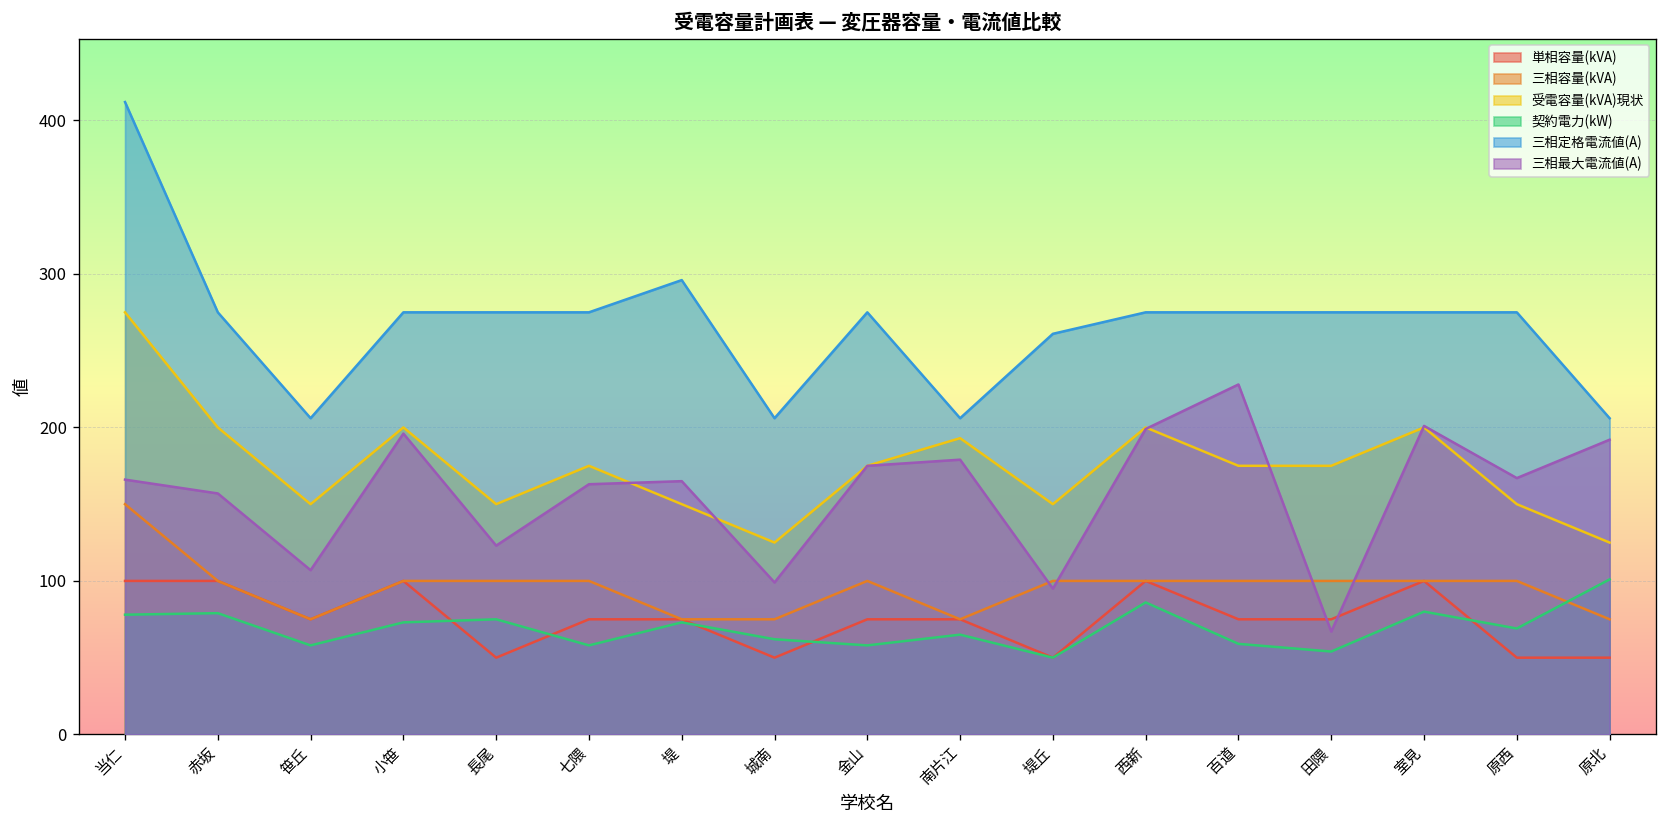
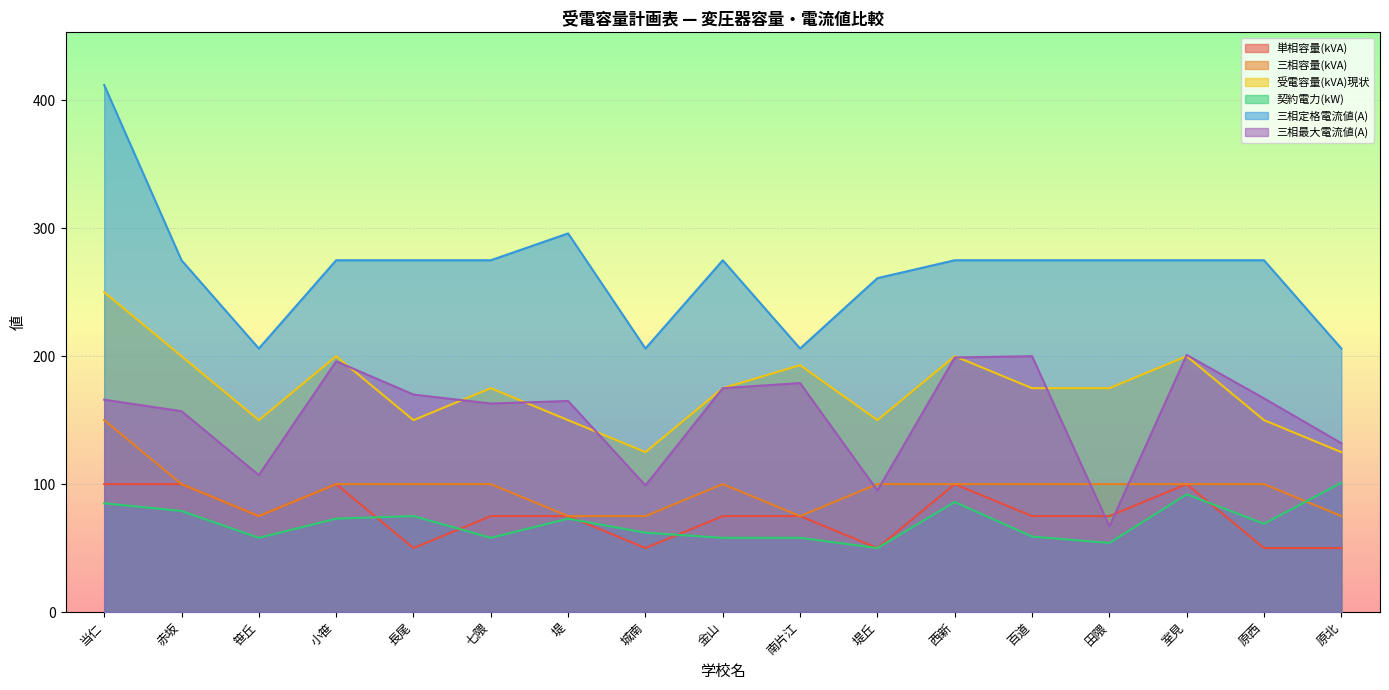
受電容量(kVA)現状, 当仁: 275 -> 250
契約電力(kW), 当仁: 78 -> 85
三相最大電流値(A), 長尾: 123 -> 170
契約電力(kW), 南片江: 65 -> 58
三相最大電流値(A), 百道: 228 -> 200
契約電力(kW), 室見: 80 -> 92
三相最大電流値(A), 原北: 192 -> 132
